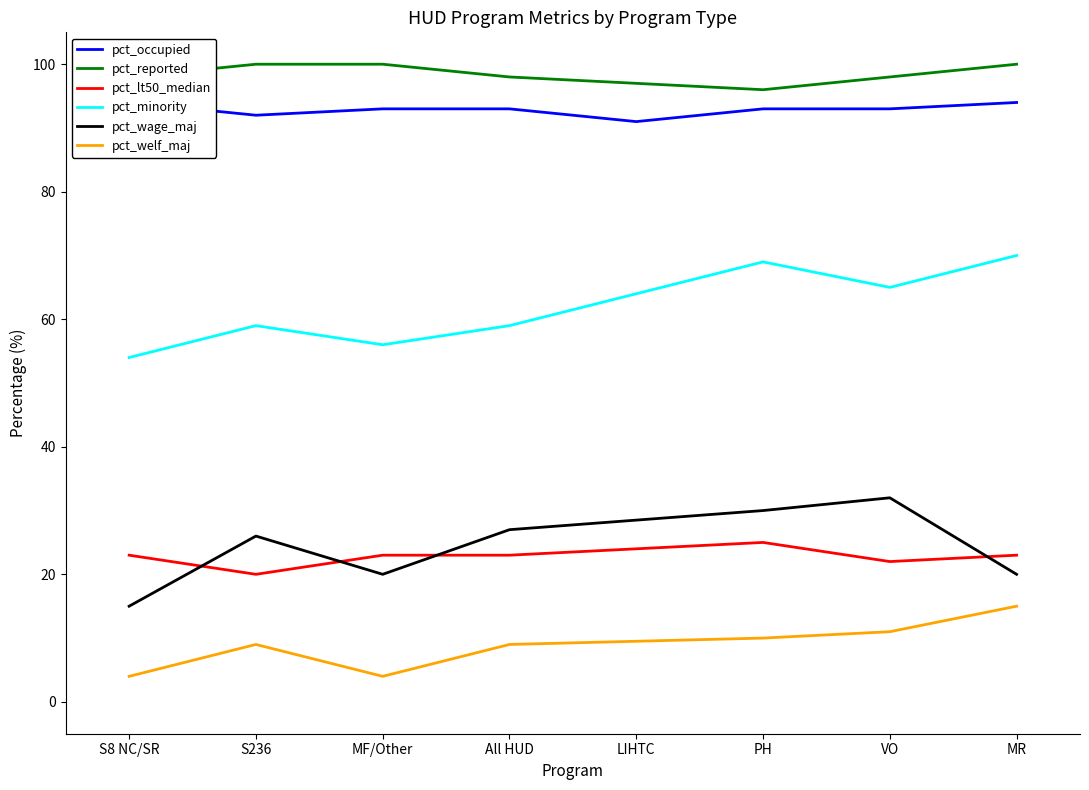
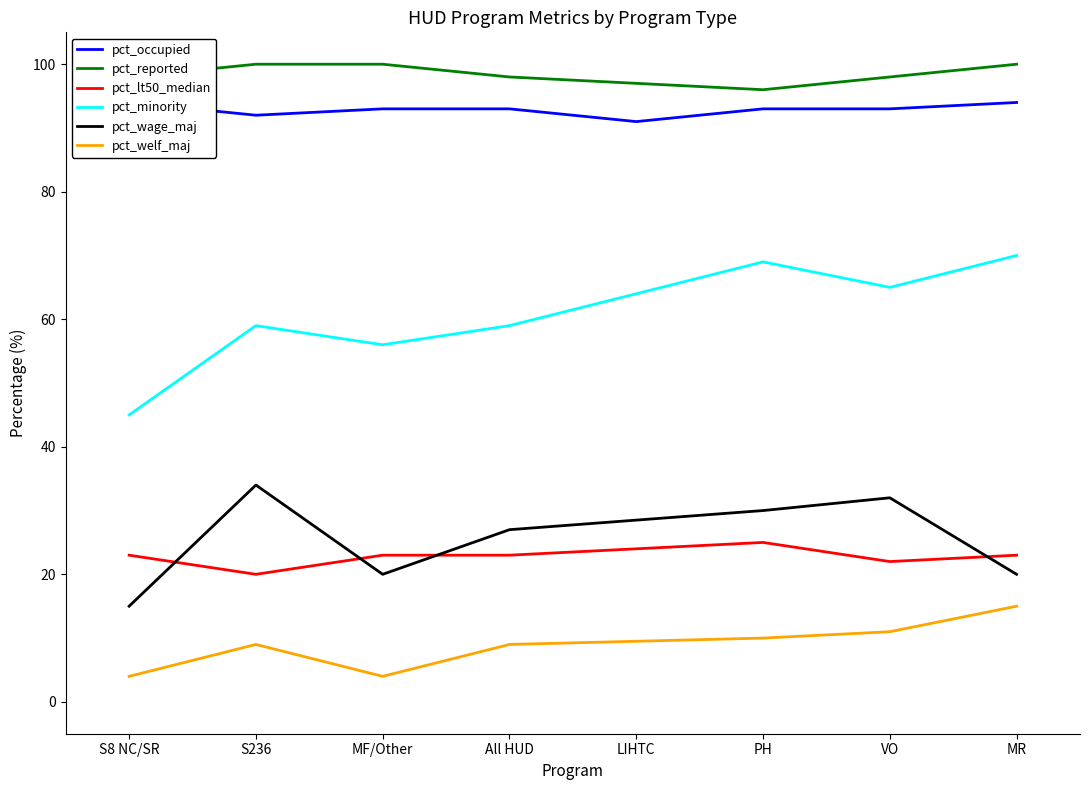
pct_minority, S8 NC/SR: 54 -> 45
pct_wage_maj, S236: 26 -> 34
